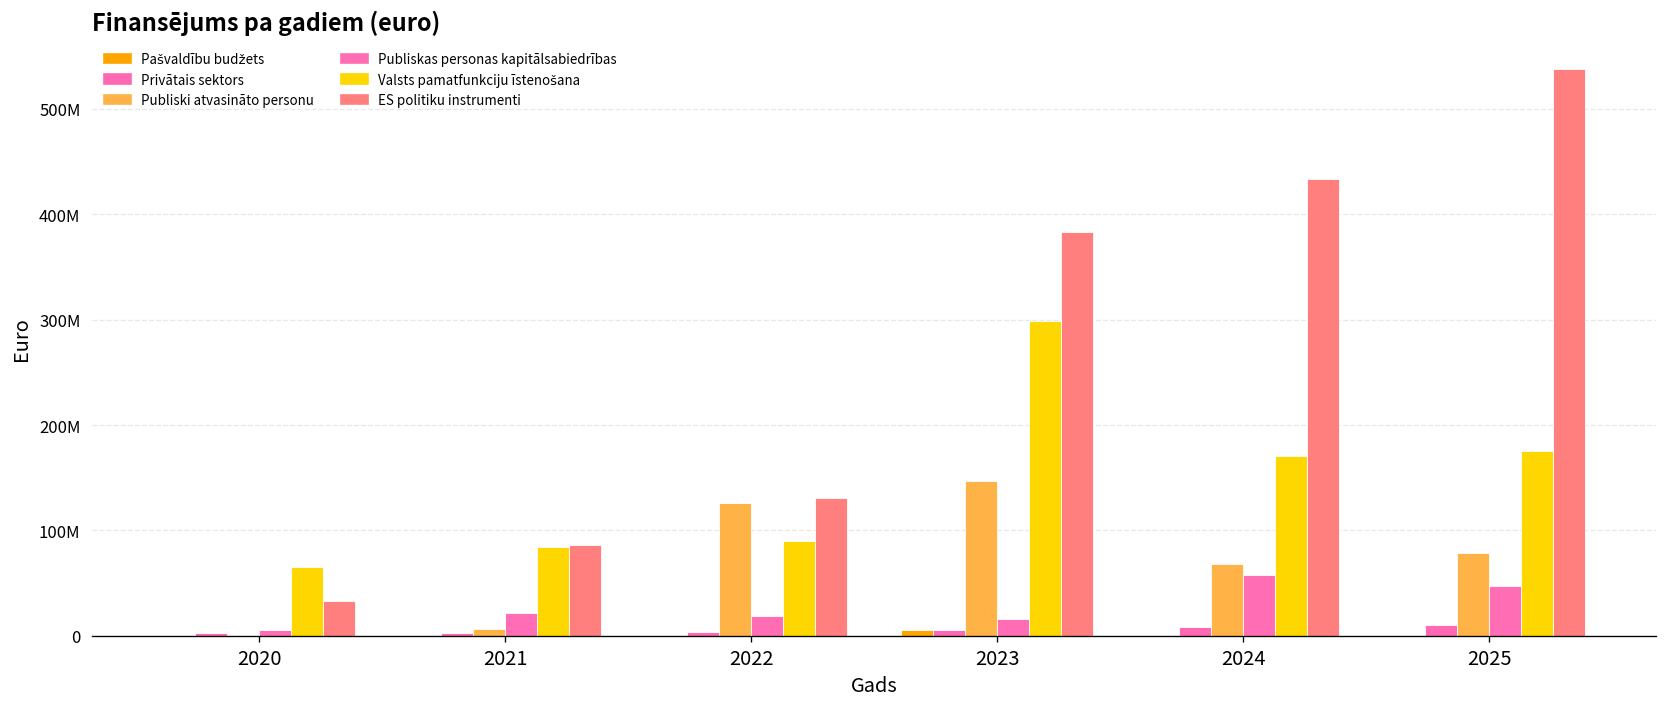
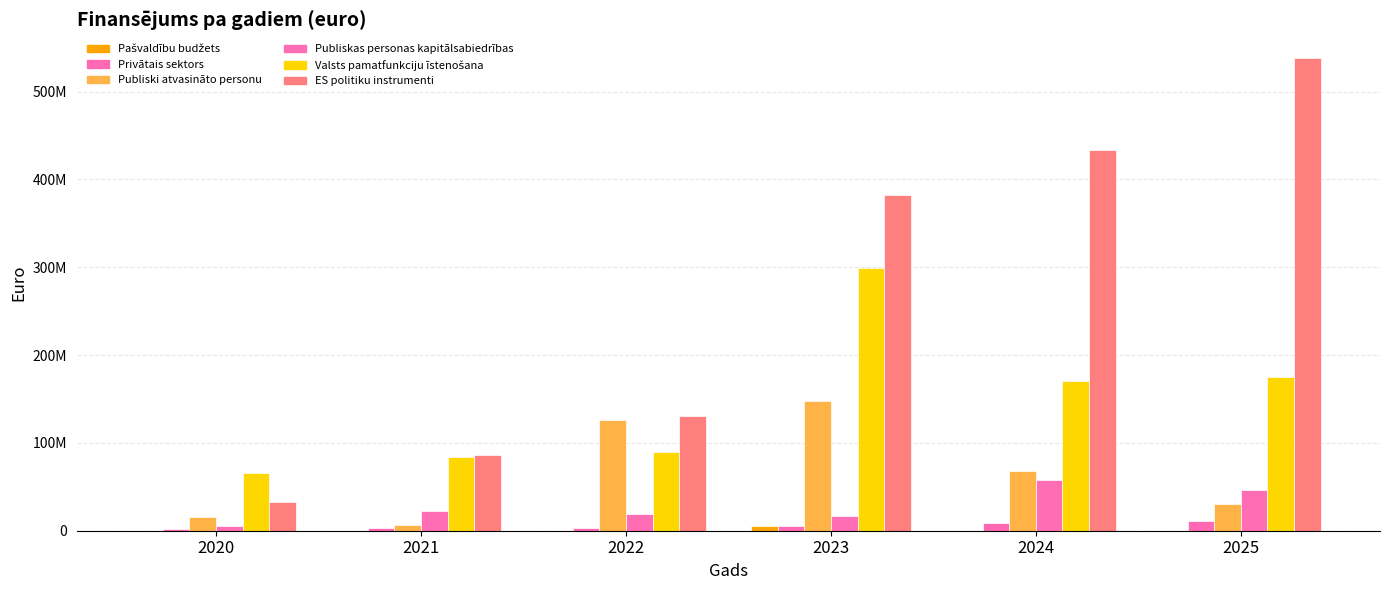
Publiski atvasināto personu, 2020: 0 -> 20000000
Publiski atvasināto personu, 2025: 80000000 -> 30000000
